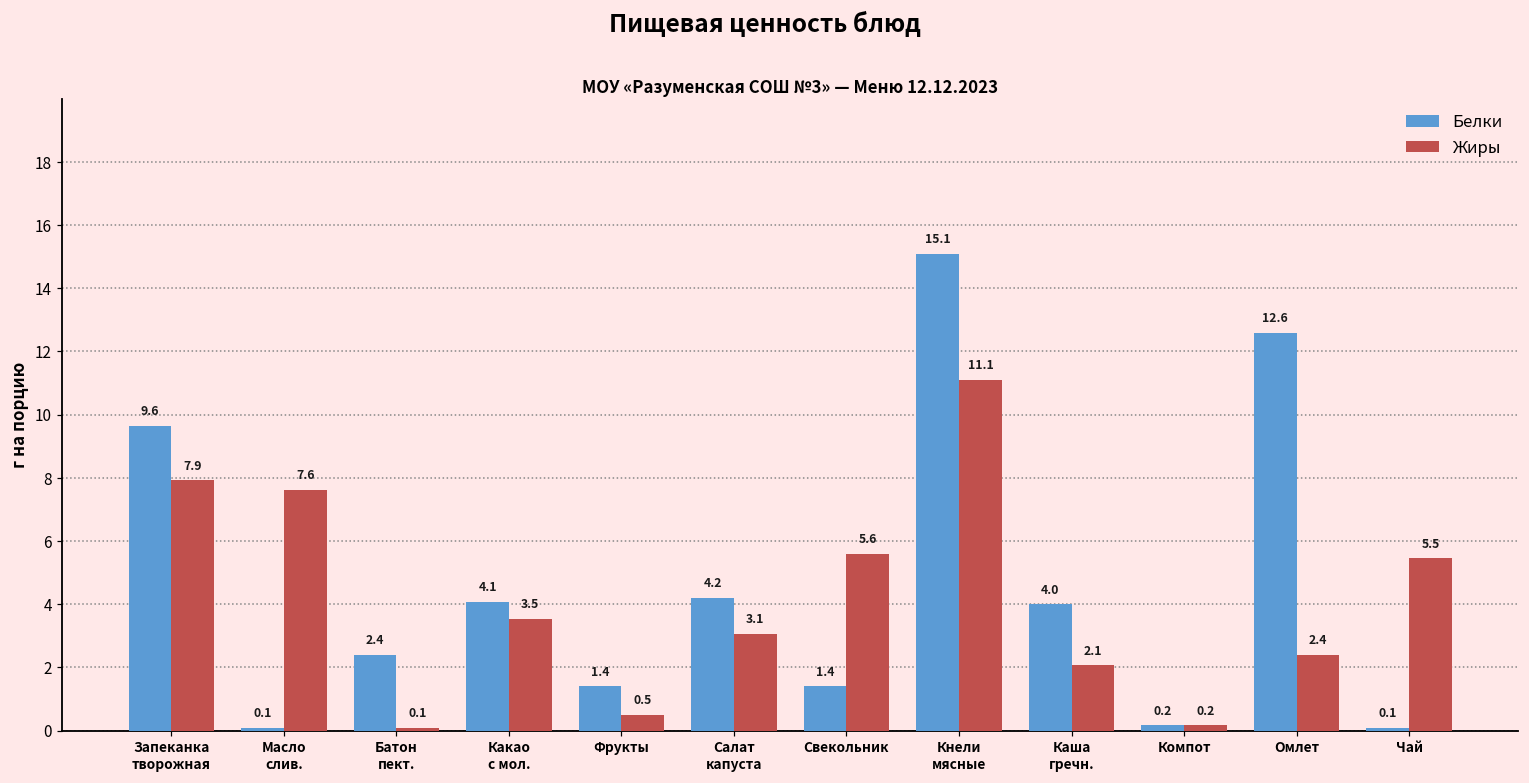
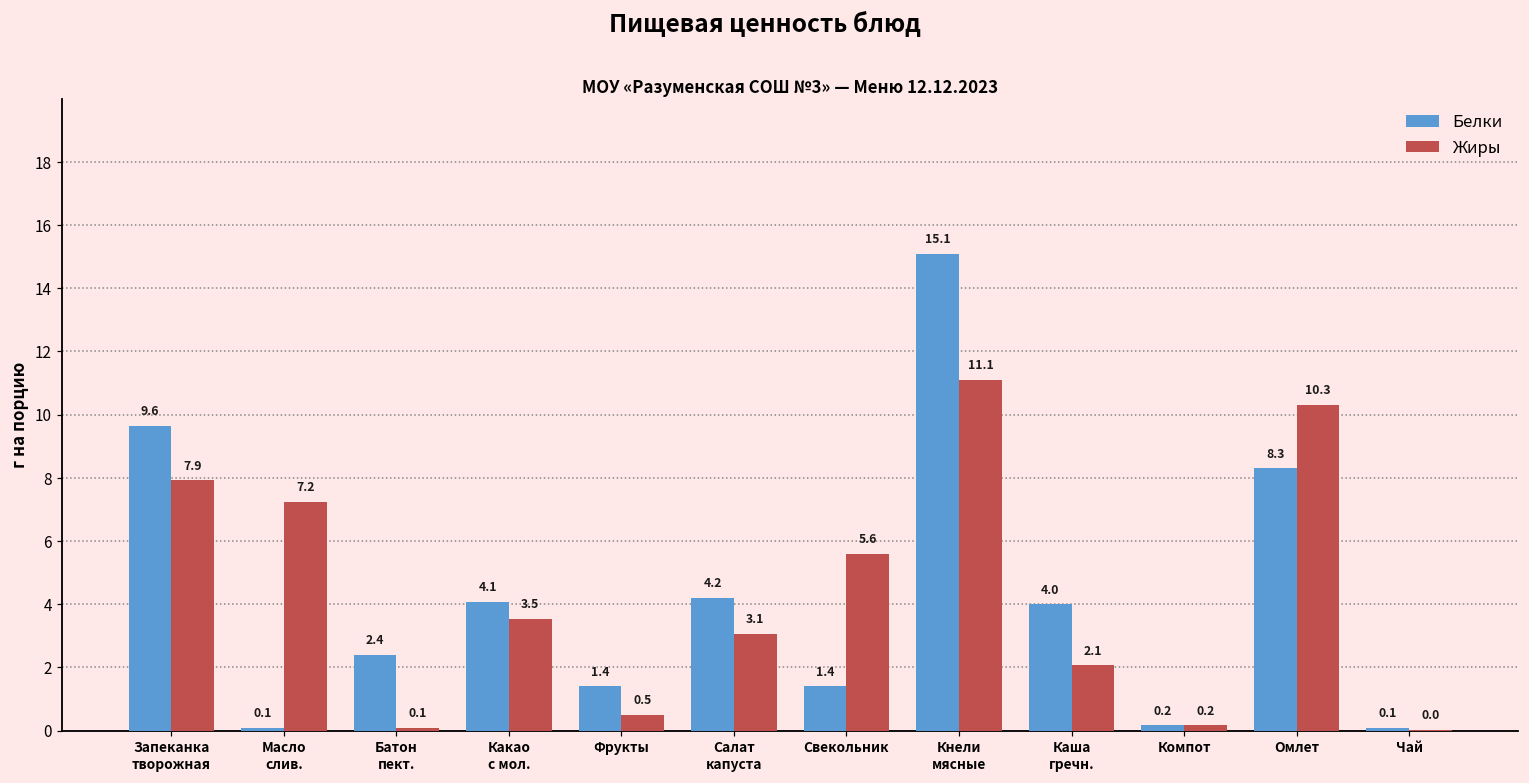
Жиры, Масло слив.: 7.6 -> 7.2
Белки, Омлет: 12.6 -> 8.3
Жиры, Омлет: 2.4 -> 10.3
Жиры, Чай: 5.5 -> 0.0
